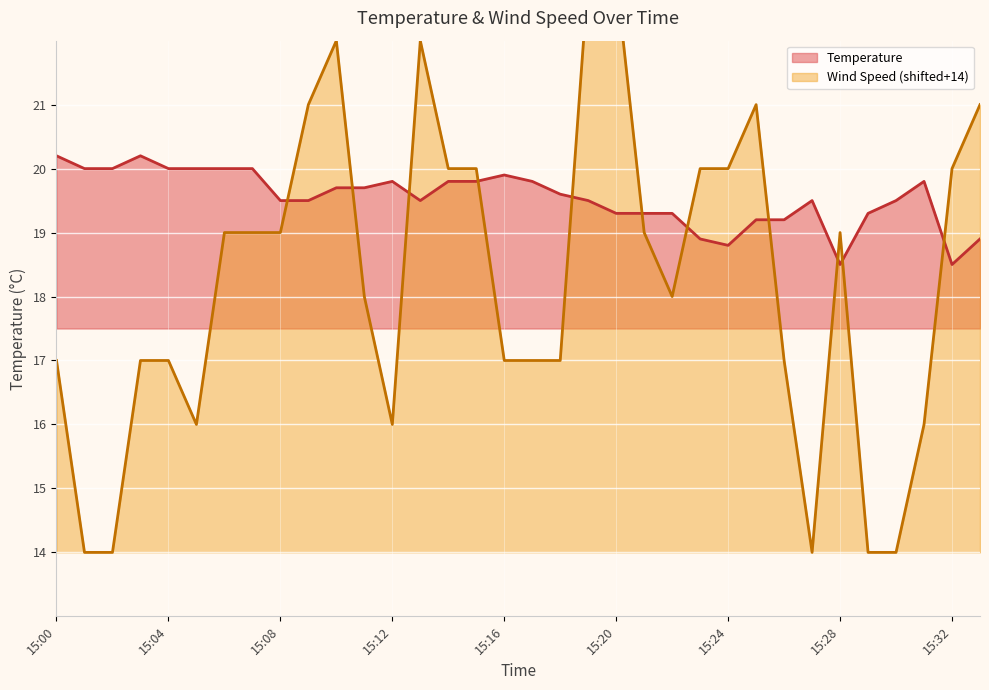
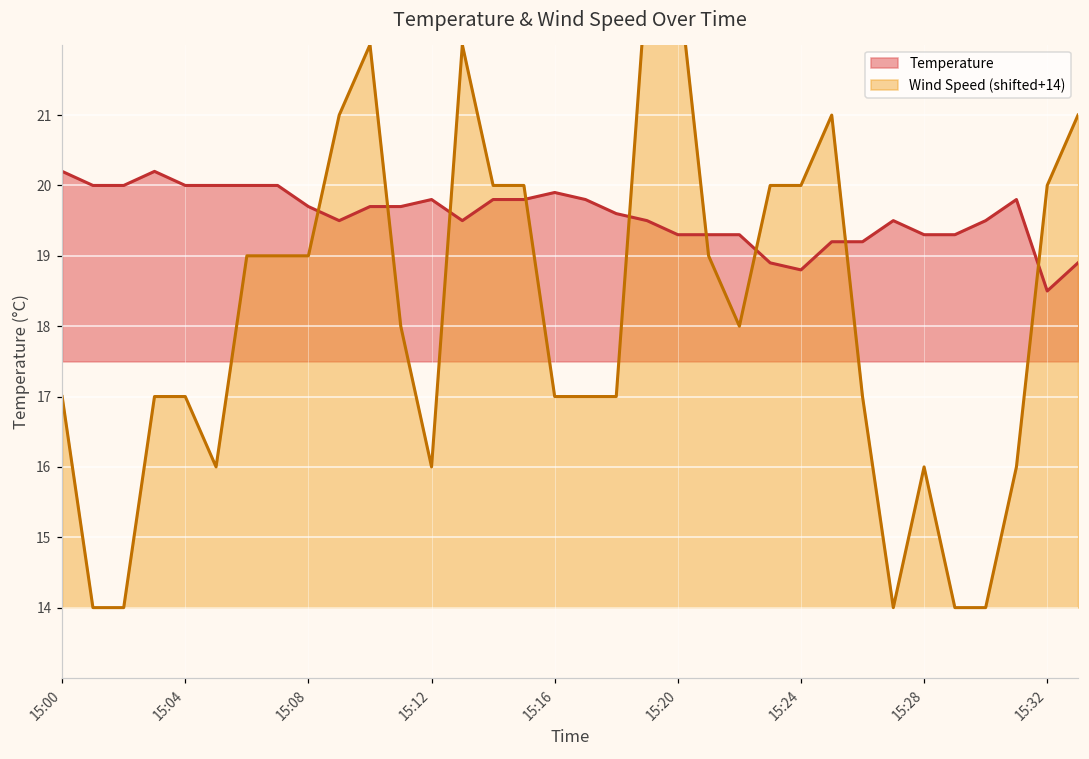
Temperature, 15:08: 19.5 -> 19.7
Temperature, 15:28: 18.5 -> 19.3
Wind Speed (shifted+14), 15:28: 19.0 -> 16.0
